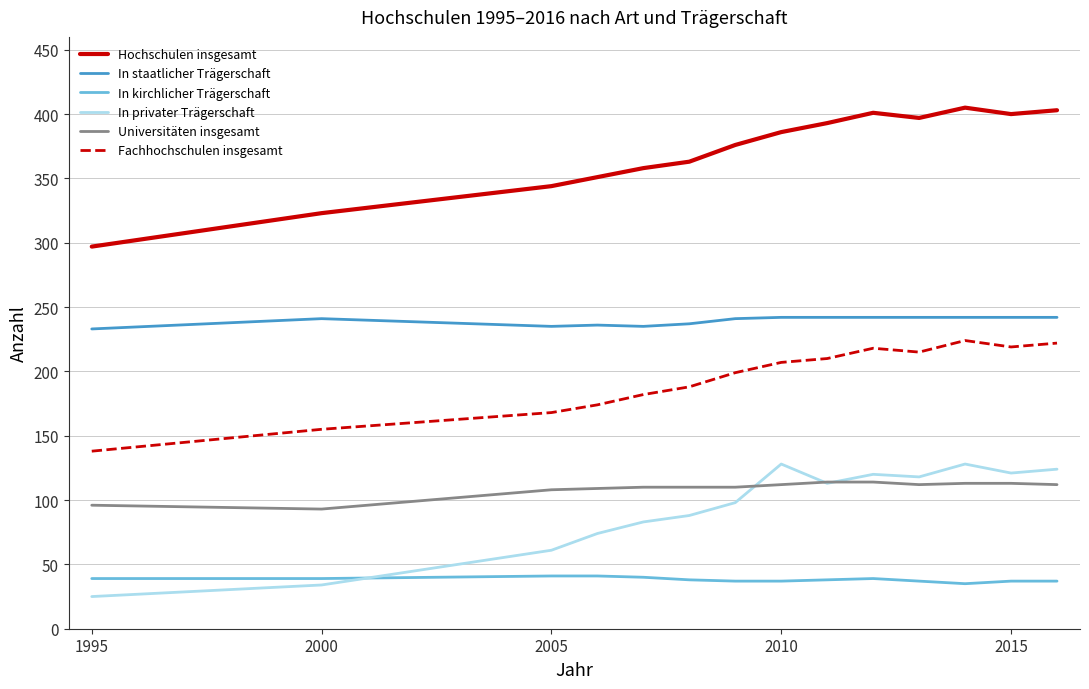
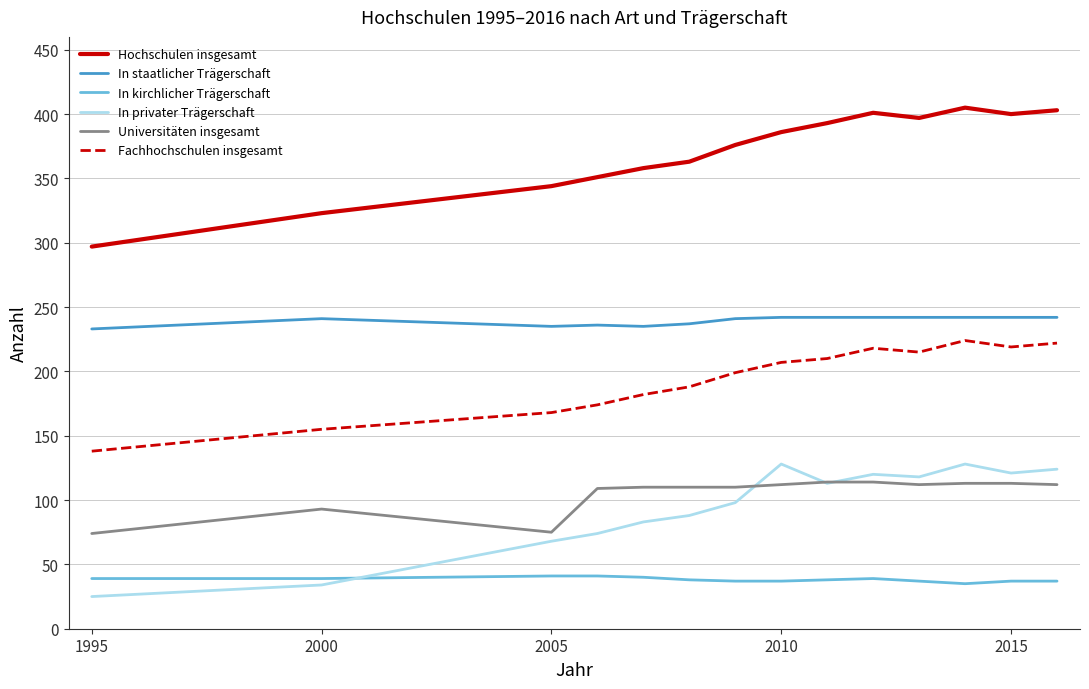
Universitäten insgesamt, 1995: 96 -> 74
In privater Trägerschaft, 2005: 61 -> 68
Universitäten insgesamt, 2005: 108 -> 75
